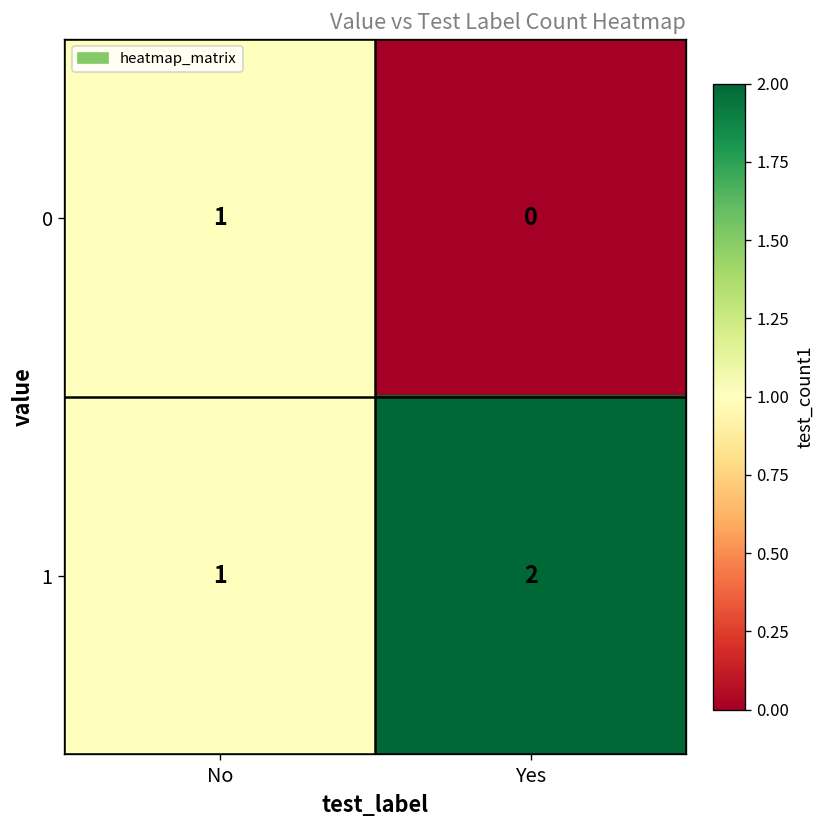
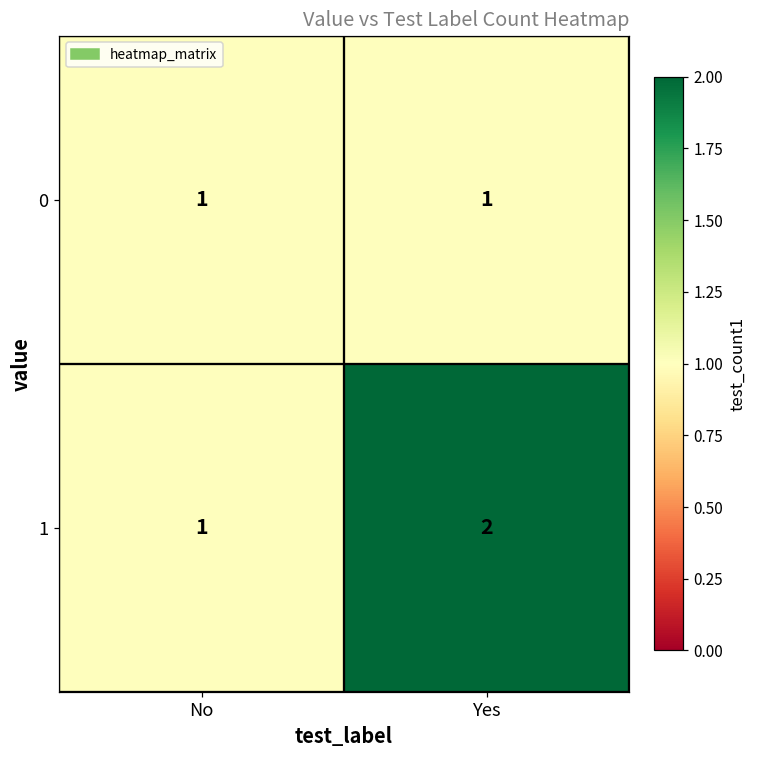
0, Yes: 0 -> 1
